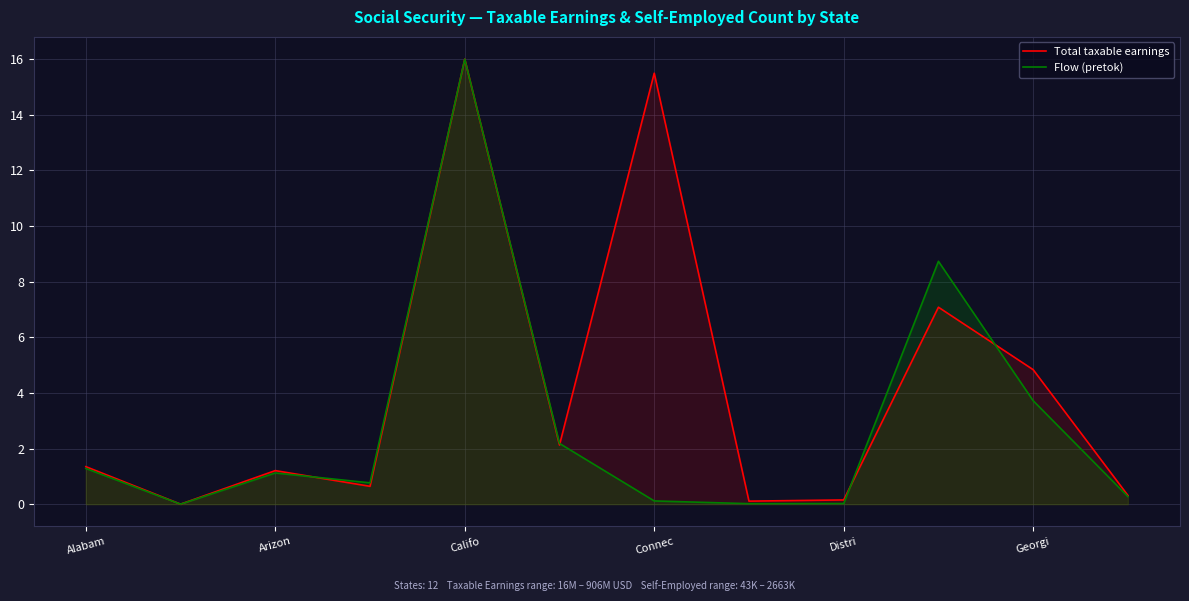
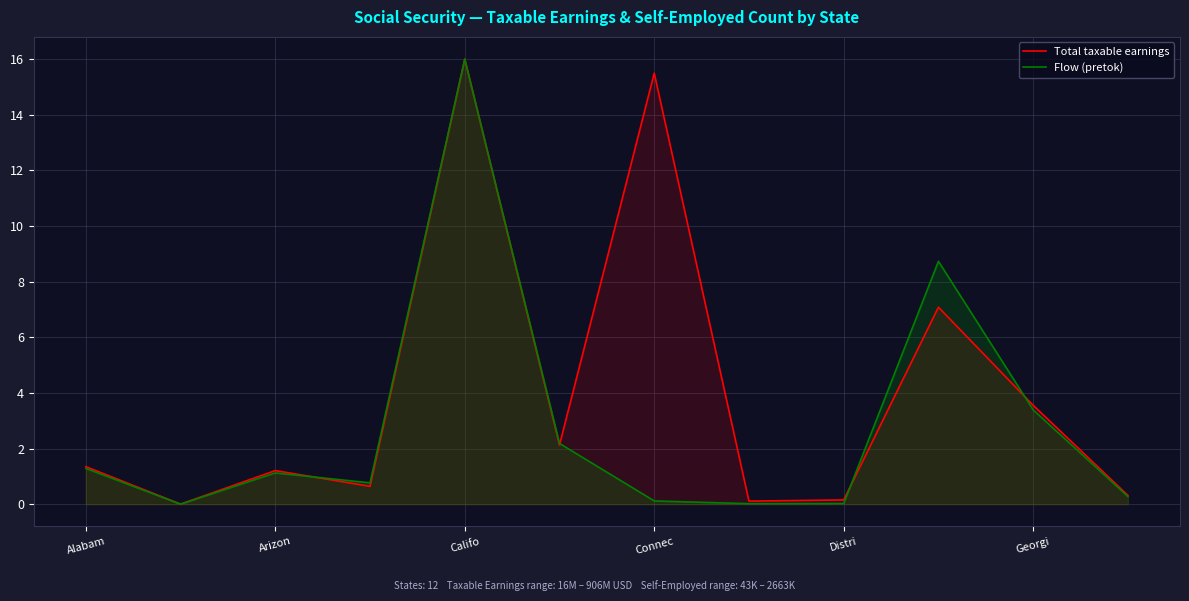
Total taxable earnings, Georgi: 4.8 -> 3.6
Flow (pretok), Georgi: 3.7 -> 3.4
